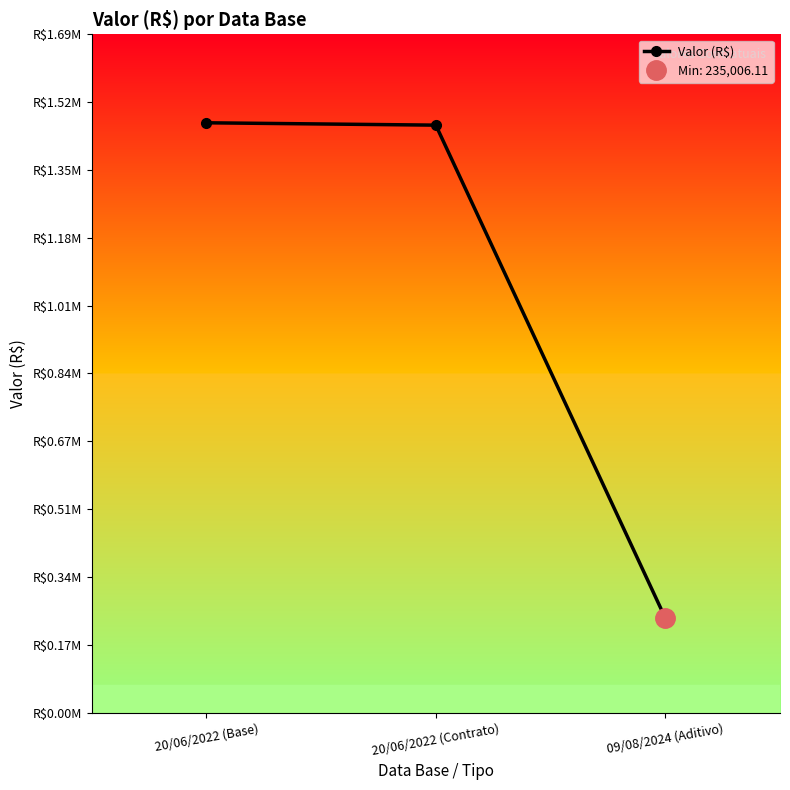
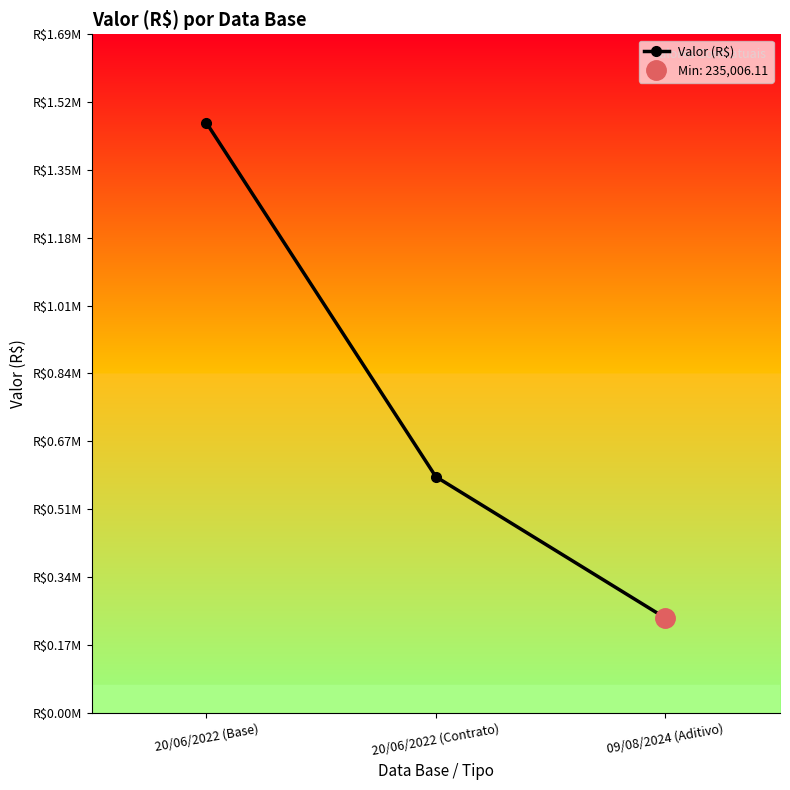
Valor (R$), 20/06/2022 (Contrato): R$1460000 -> R$590000
